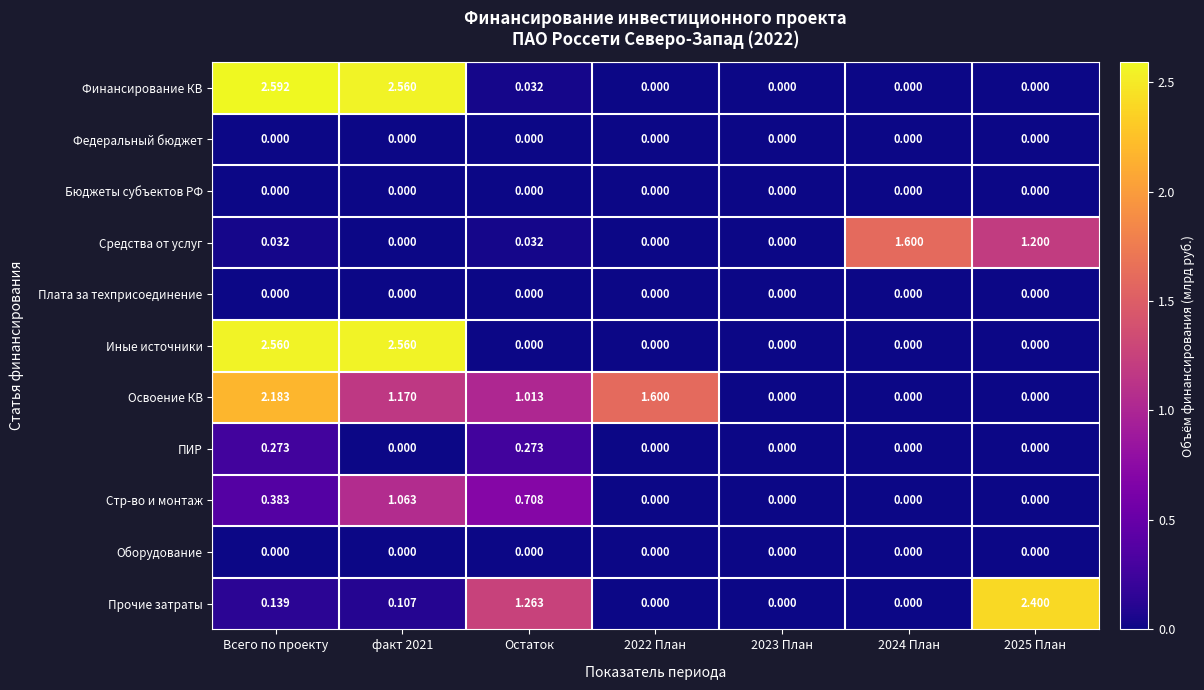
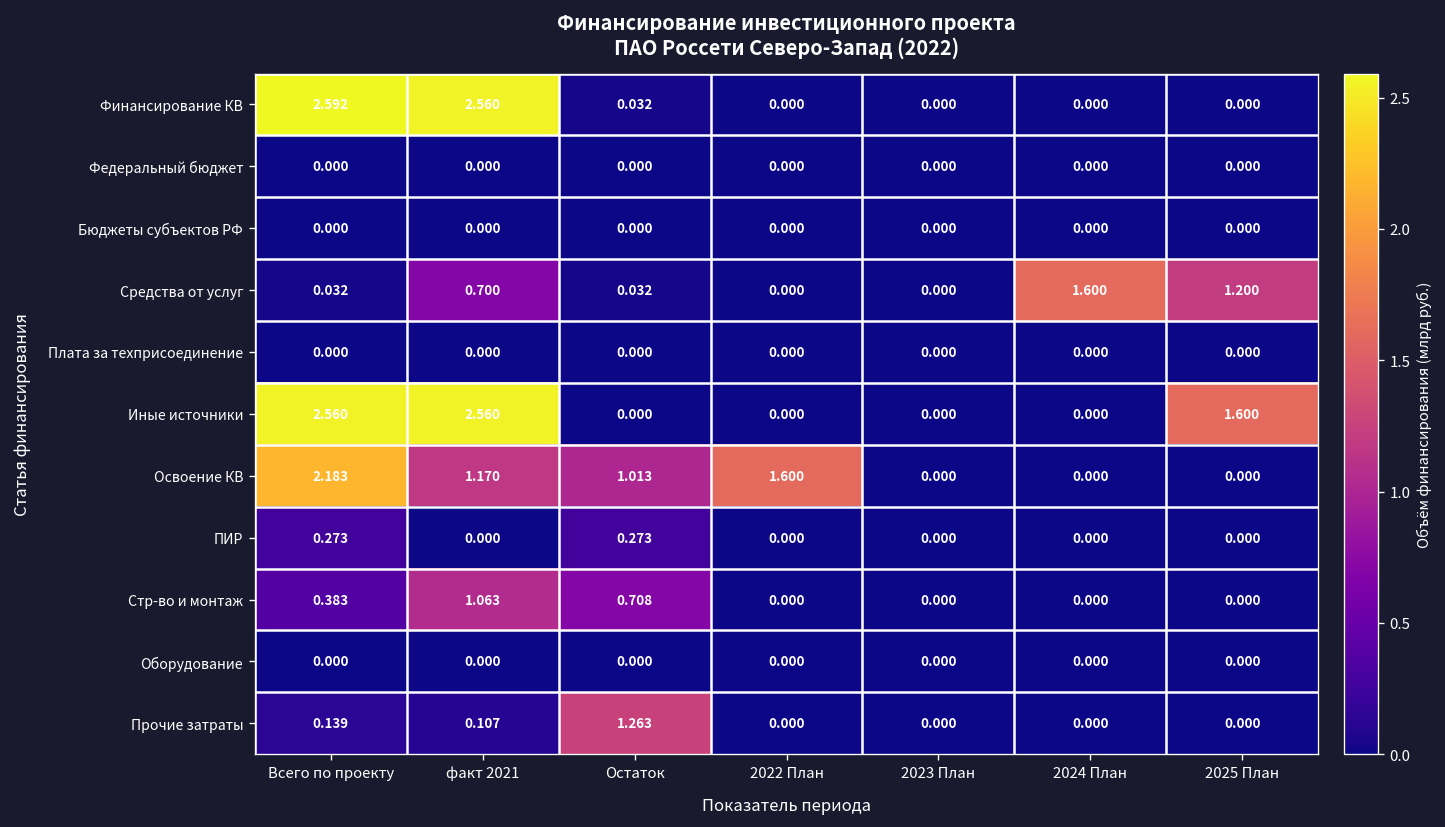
Средства от услуг, факт 2021: 0.000 -> 0.700
Иные источники, 2025 План: 0.000 -> 1.600
Прочие затраты, 2025 План: 2.400 -> 0.000
